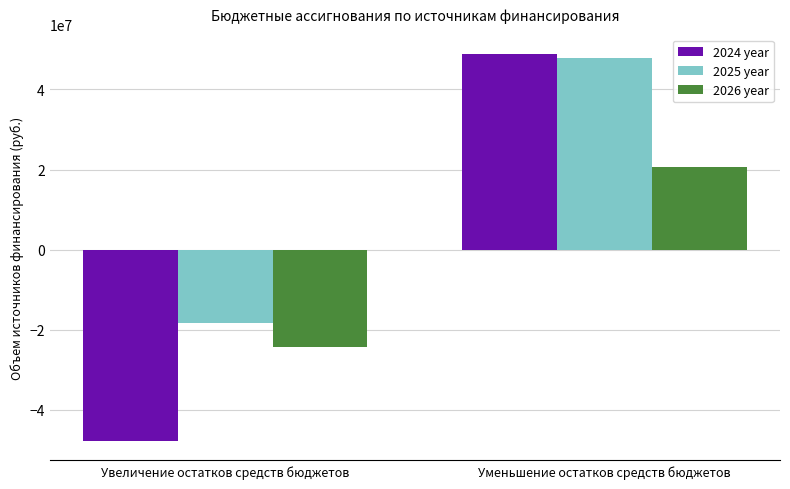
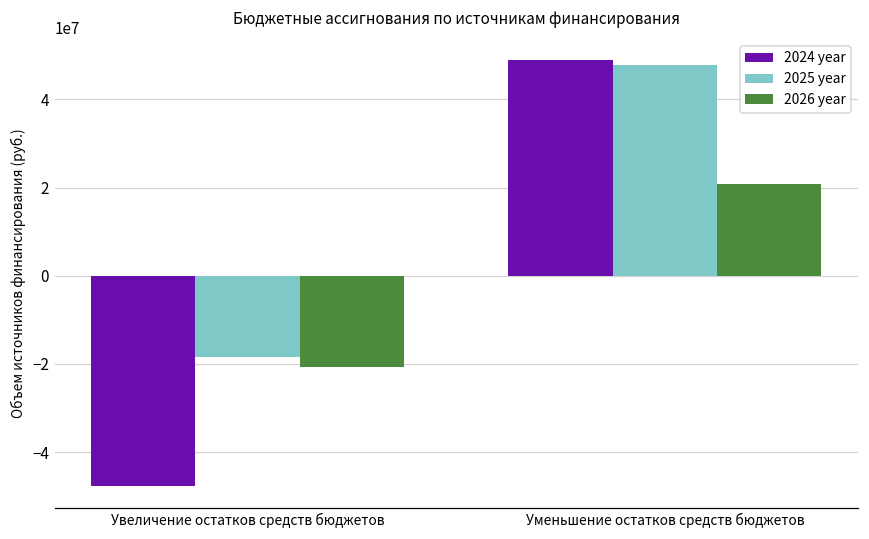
2026 year, Увеличение остатков средств бюджетов: -24000000 -> -21000000
